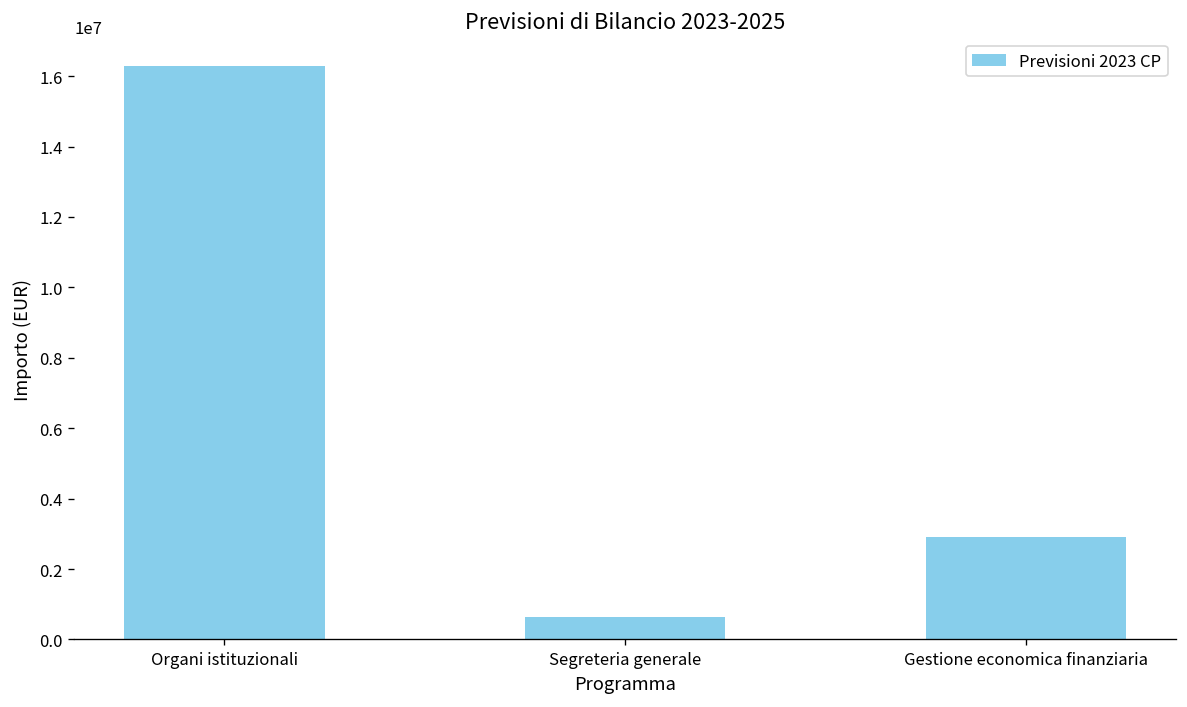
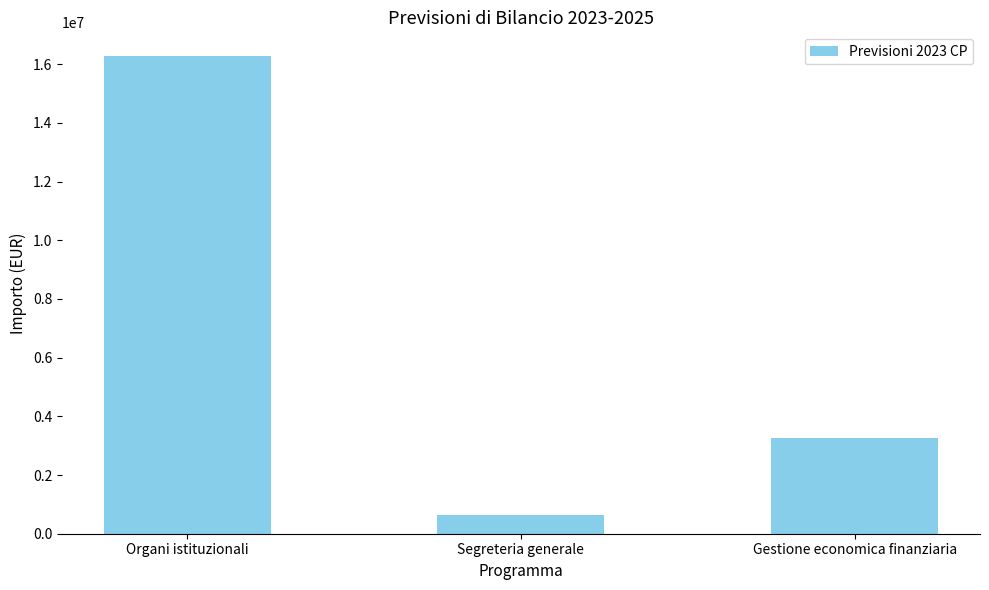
Gestione economica finanziaria: 2900000 -> 3300000
